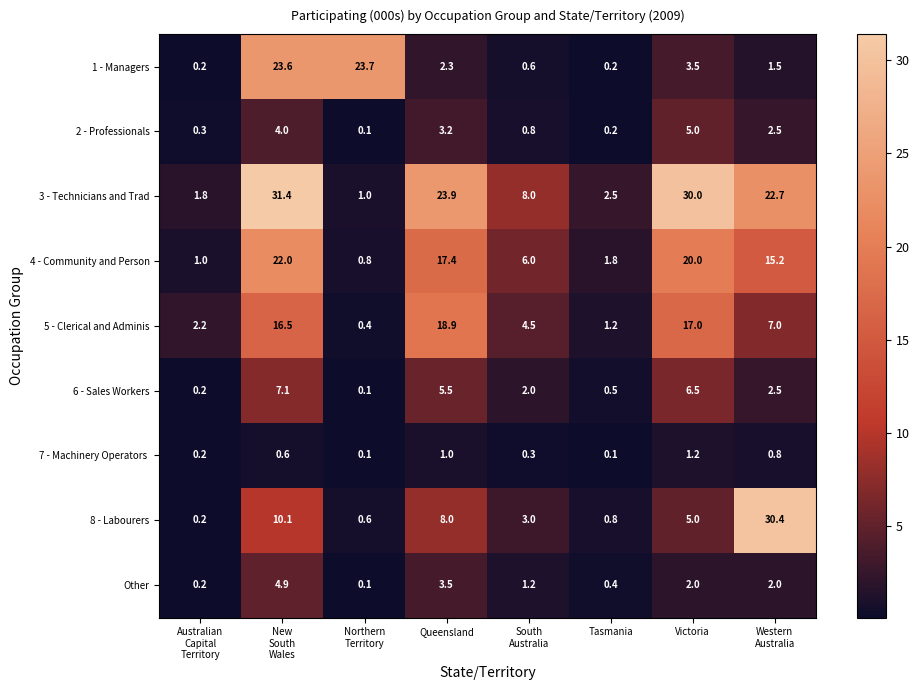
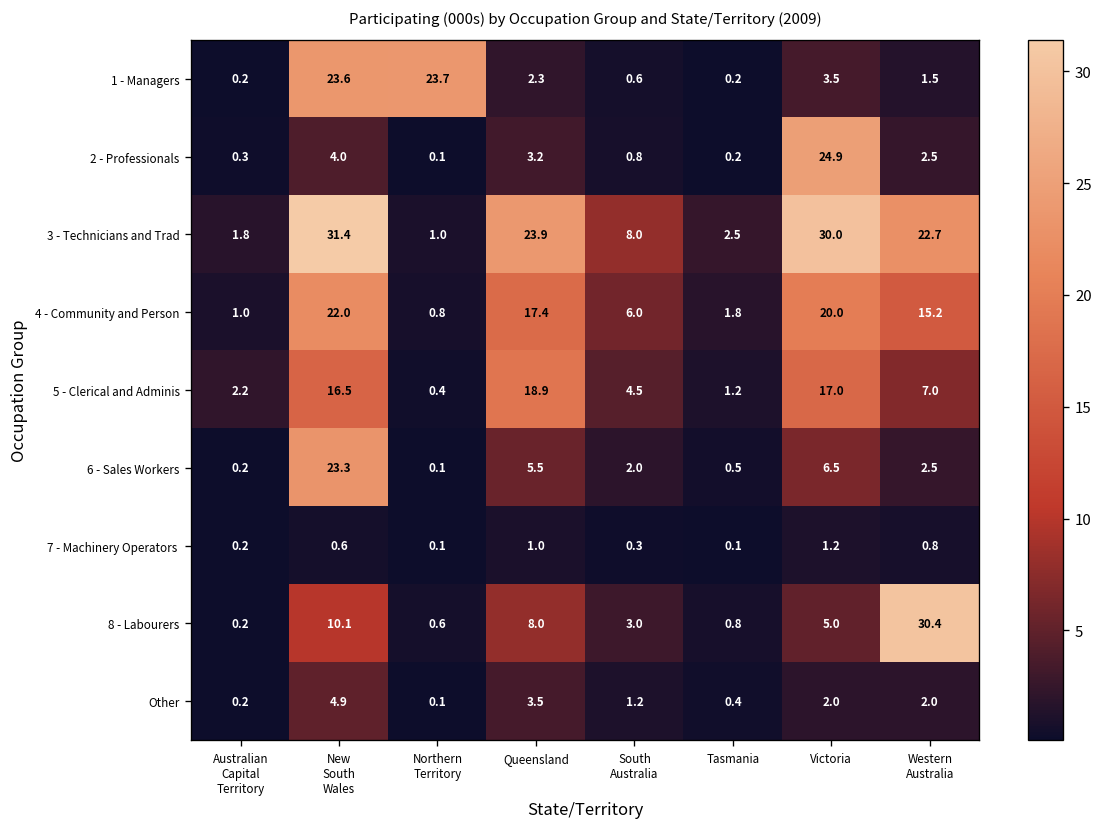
2 - Professionals, Victoria: 5.0 -> 24.9
6 - Sales Workers, New South Wales: 7.1 -> 23.3
